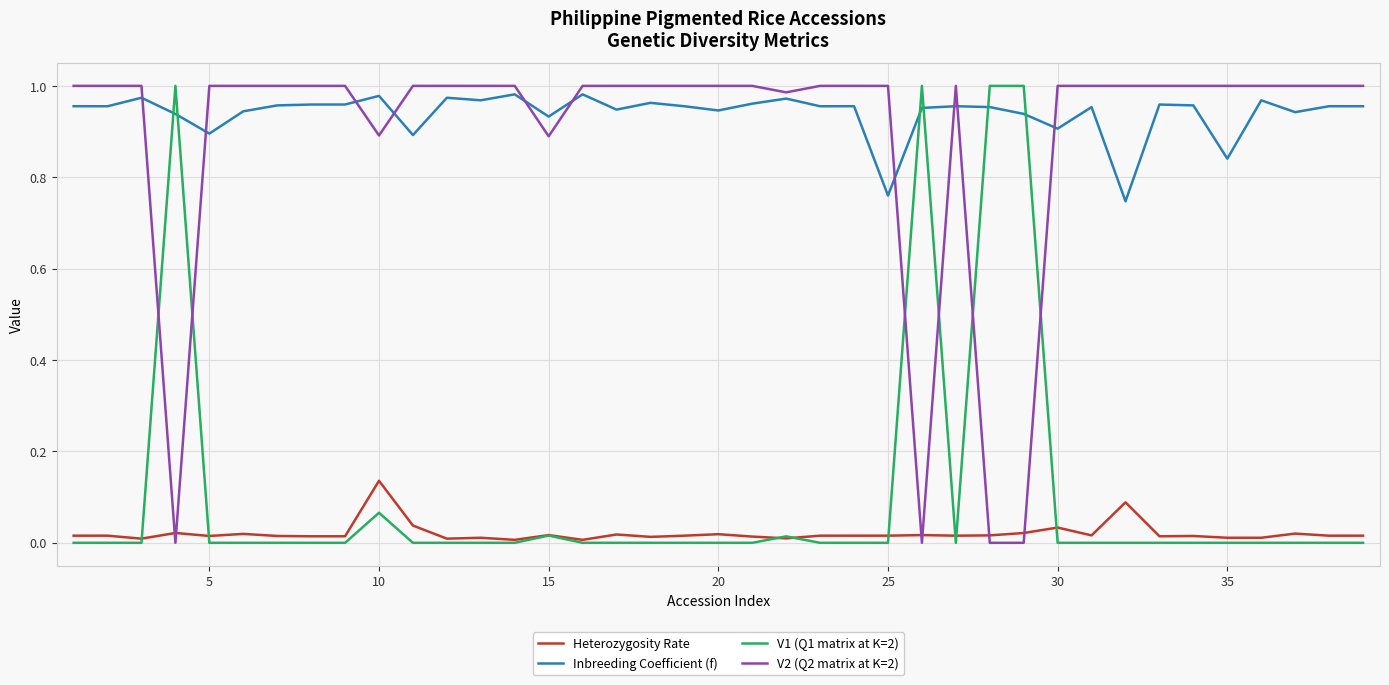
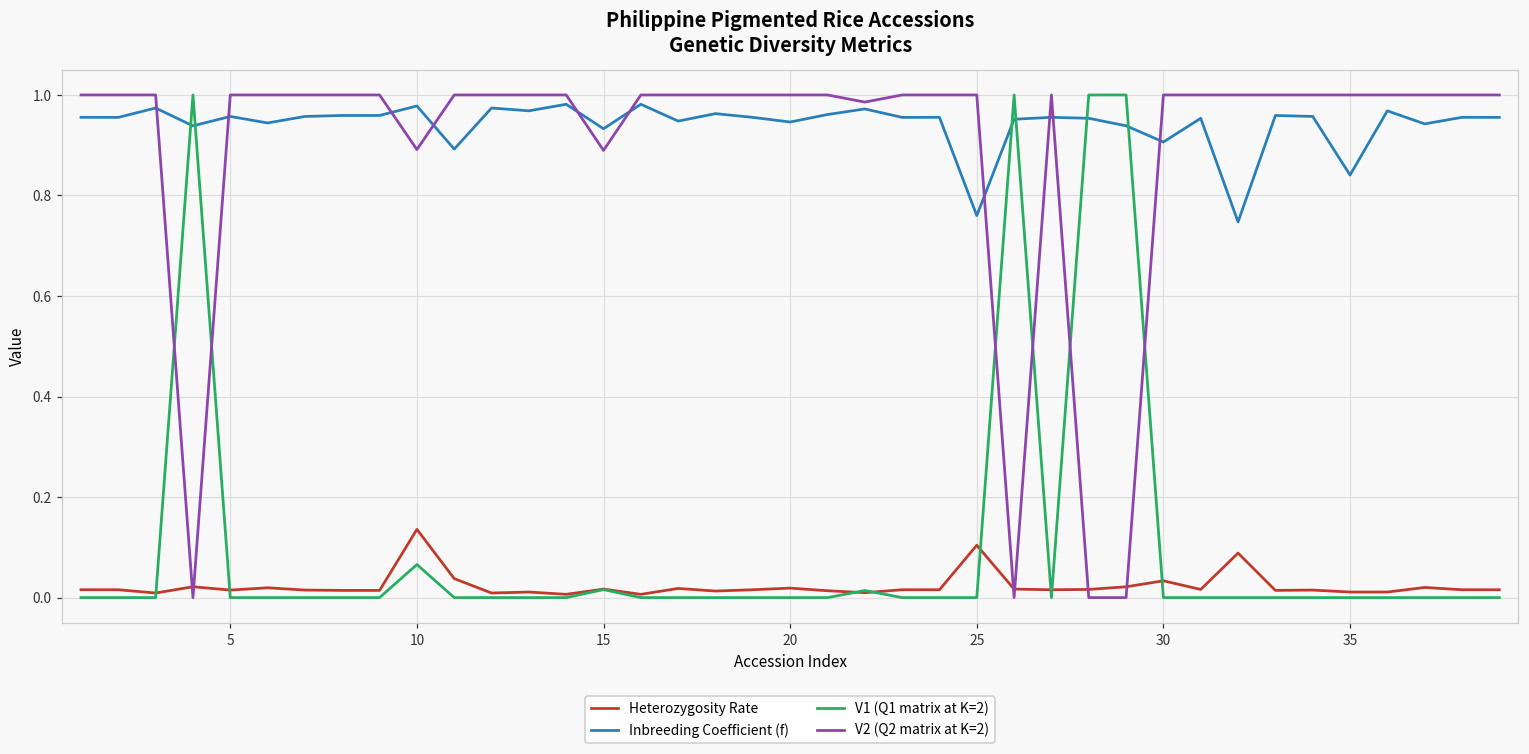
Inbreeding Coefficient (f), 5: 0.90 -> 0.96
Heterozygosity Rate, 25: 0.02 -> 0.10
